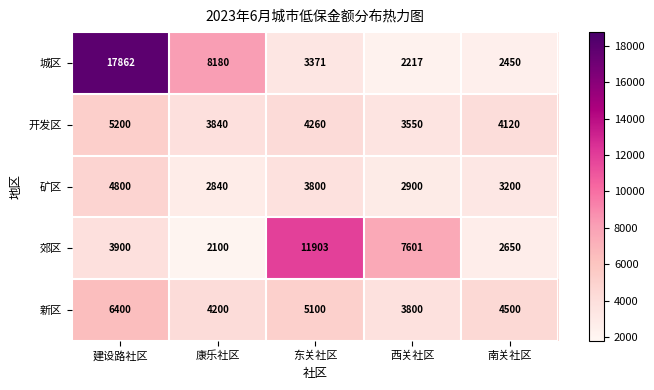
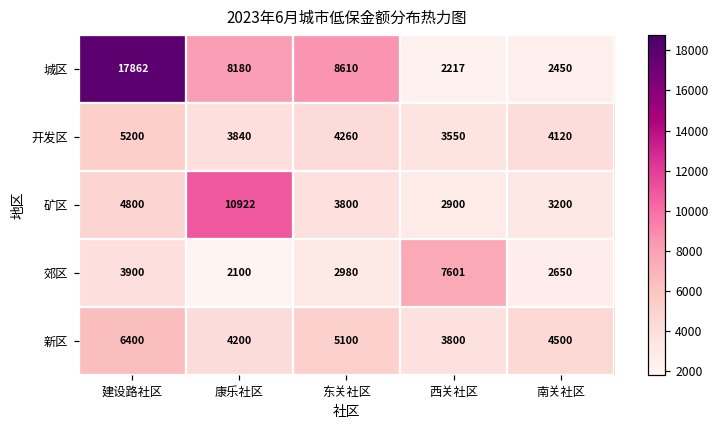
城区, 东关社区: 3371 -> 8610
矿区, 康乐社区: 2840 -> 10922
郊区, 东关社区: 11903 -> 2980
